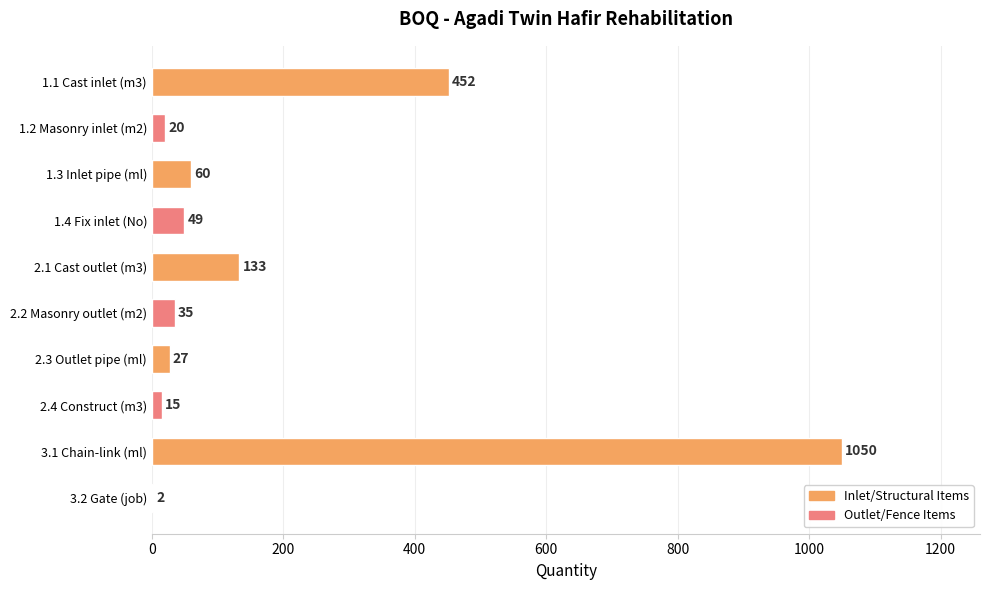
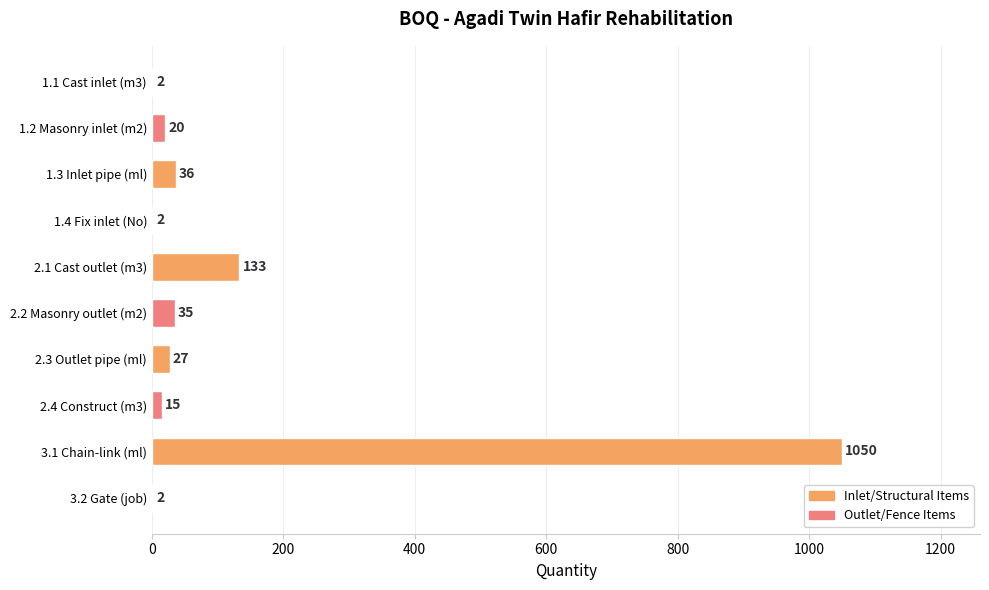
1.1 Cast inlet (m3): 452 -> 2
1.3 Inlet pipe (ml): 60 -> 36
1.4 Fix inlet (No): 49 -> 2
